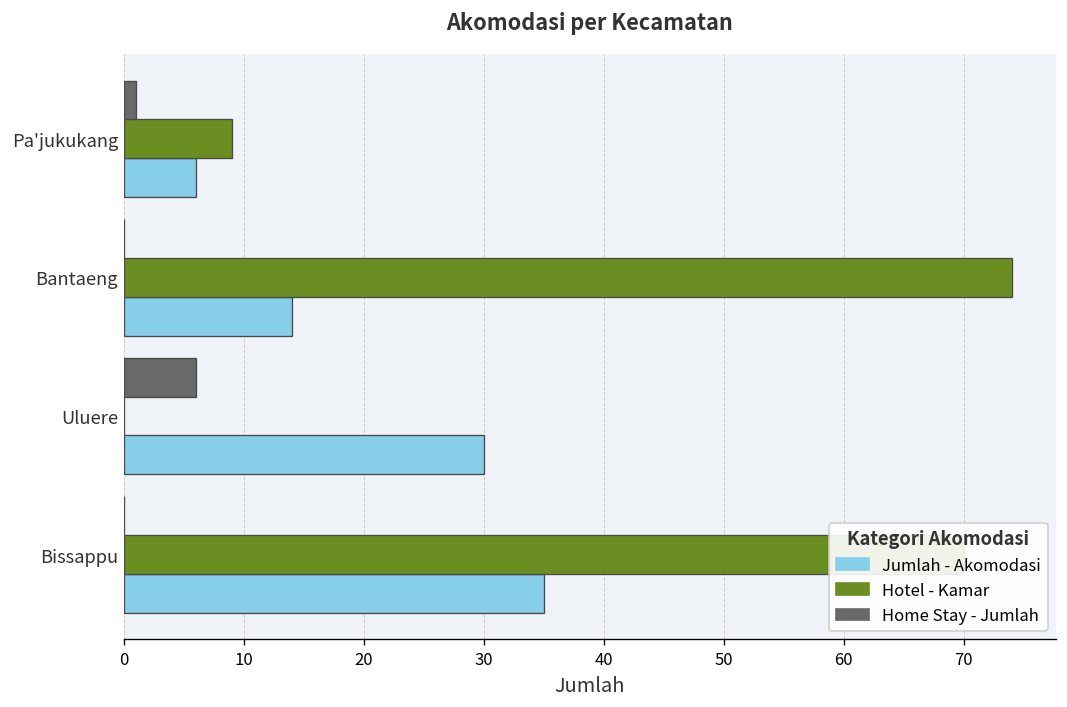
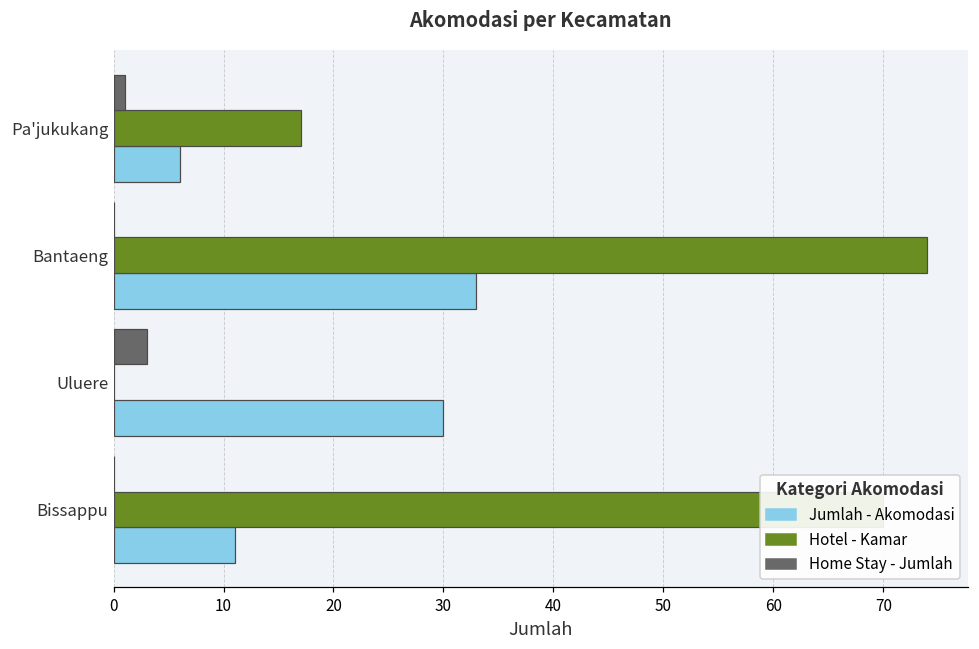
Hotel - Kamar, Pa'jukukang: 9 -> 17
Jumlah - Akomodasi, Bantaeng: 14 -> 33
Home Stay - Jumlah, Uluere: 6 -> 3
Jumlah - Akomodasi, Bissappu: 35 -> 11
